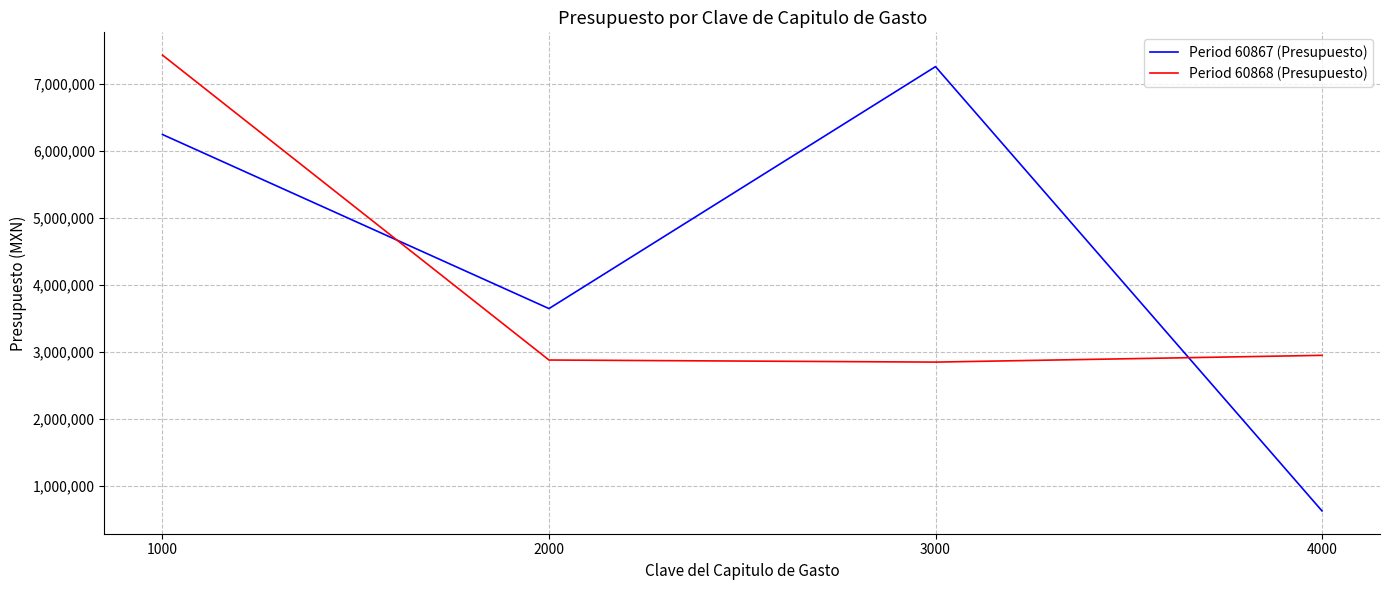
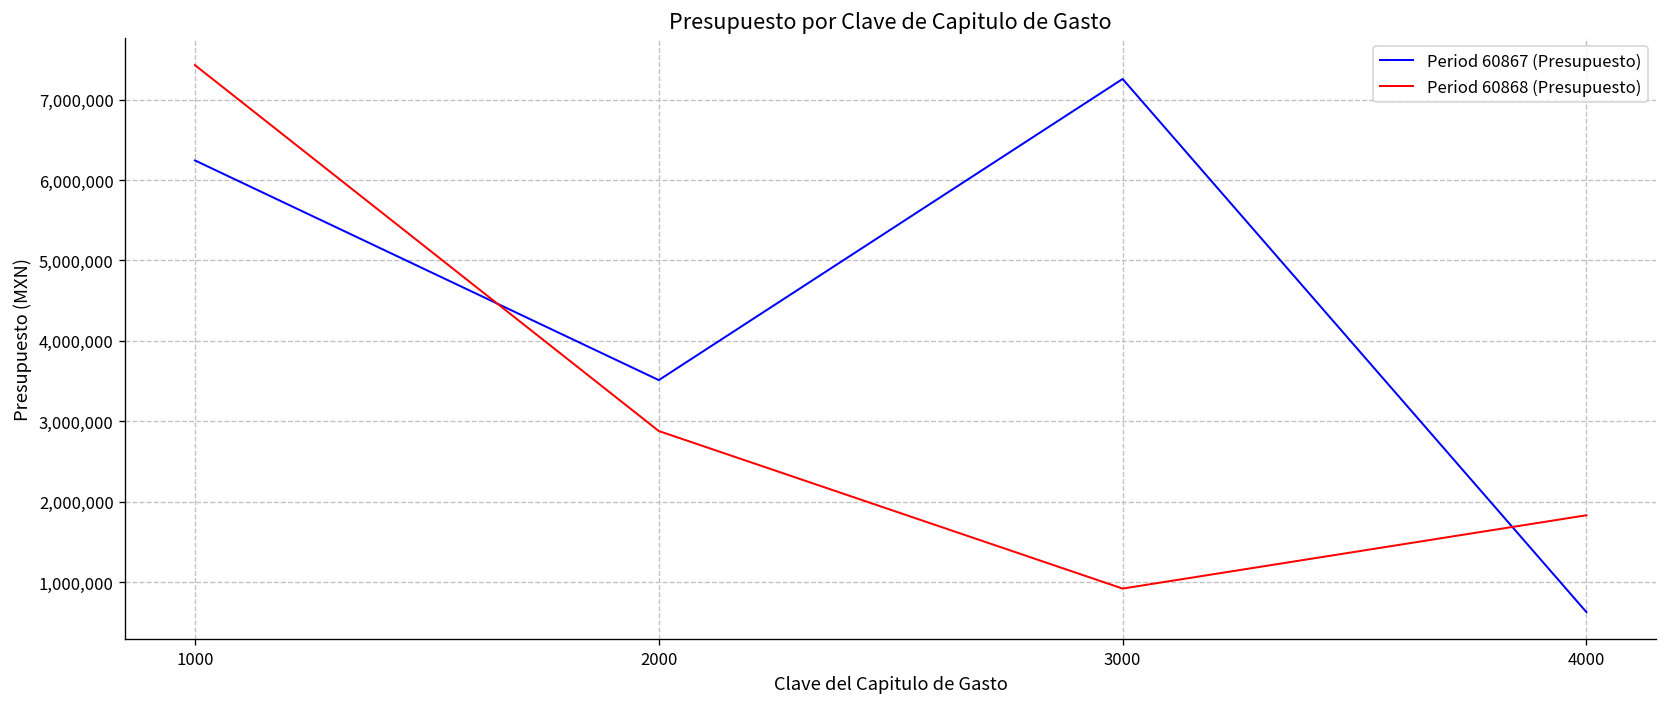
Period 60867 (Presupuesto), 2000: 3,600,000 -> 3,500,000
Period 60868 (Presupuesto), 3000: 2,800,000 -> 900,000
Period 60868 (Presupuesto), 4000: 2,900,000 -> 1,800,000
